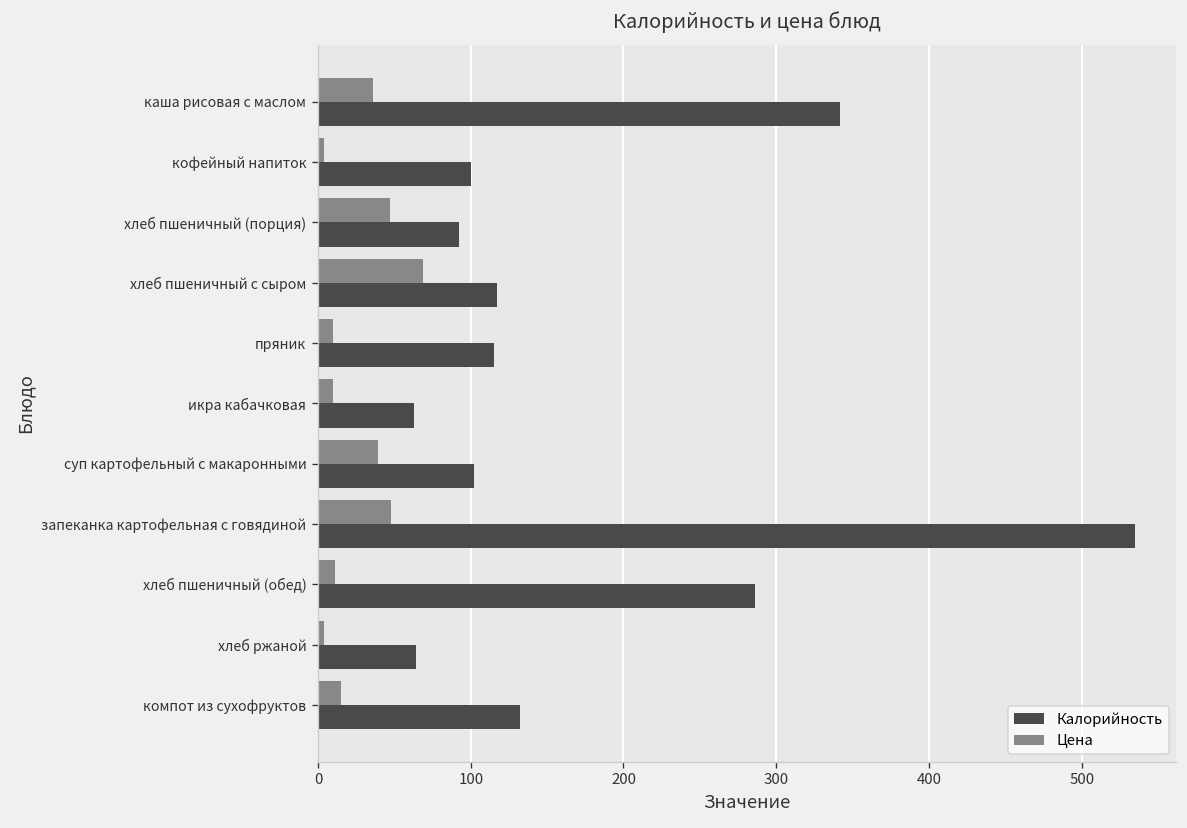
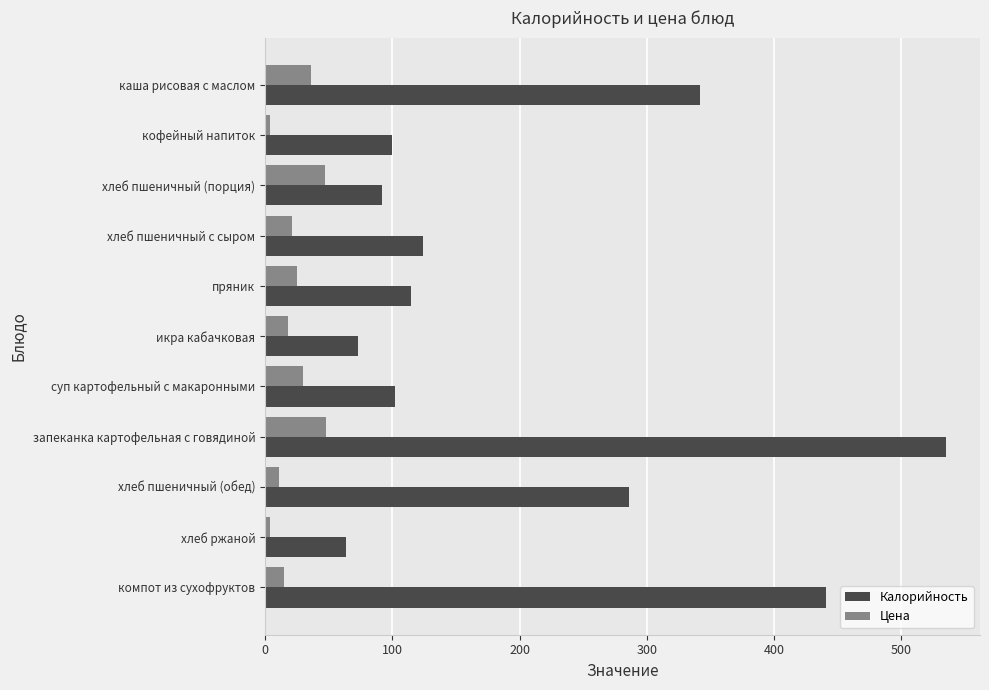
Цена, хлеб пшеничный с сыром: 69 -> 21
Калорийность, хлеб пшеничный с сыром: 117 -> 124
Цена, пряник: 10 -> 25
Цена, икра кабачковая: 10 -> 18
Калорийность, икра кабачковая: 63 -> 73
Цена, суп картофельный с макаронными: 39 -> 30
Калорийность, компот из сухофруктов: 132 -> 441
